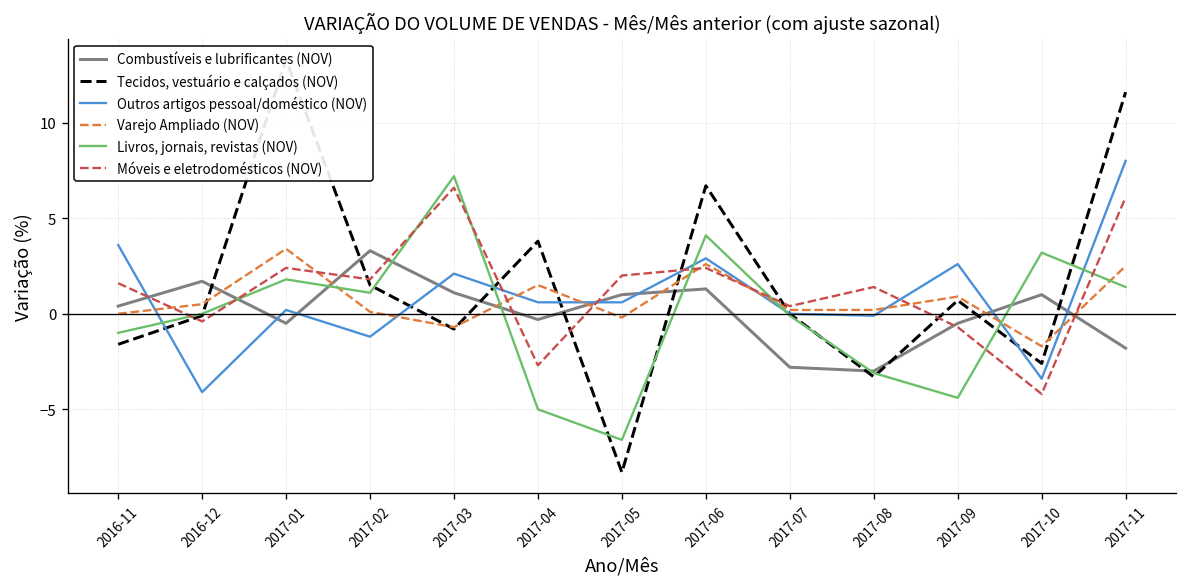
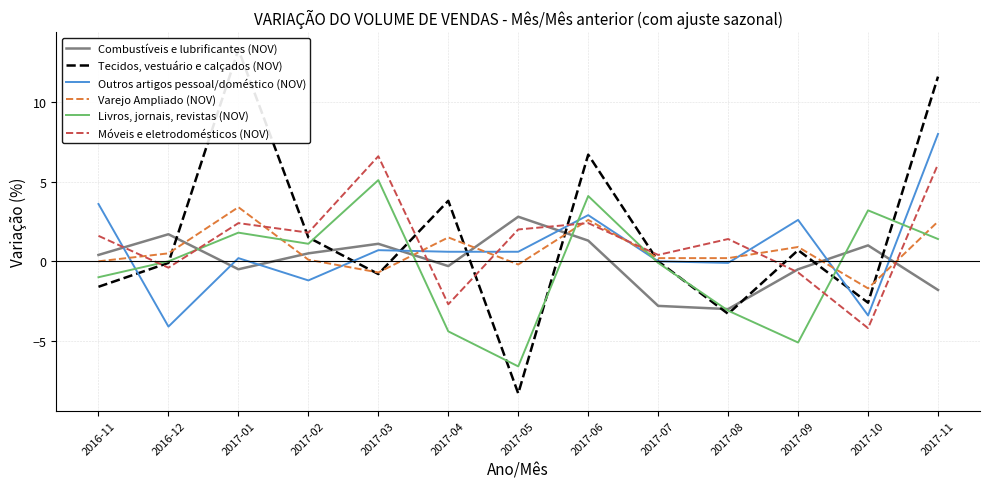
Combustíveis e lubrificantes (NOV), 2017-02: 3.3 -> 0.5
Outros artigos pessoal/doméstico (NOV), 2017-03: 2.1 -> 0.7
Livros, jornais, revistas (NOV), 2017-03: 7.2 -> 5.1
Livros, jornais, revistas (NOV), 2017-04: -5.0 -> -4.4
Combustíveis e lubrificantes (NOV), 2017-05: 1.0 -> 2.8
Livros, jornais, revistas (NOV), 2017-09: -4.4 -> -5.1
